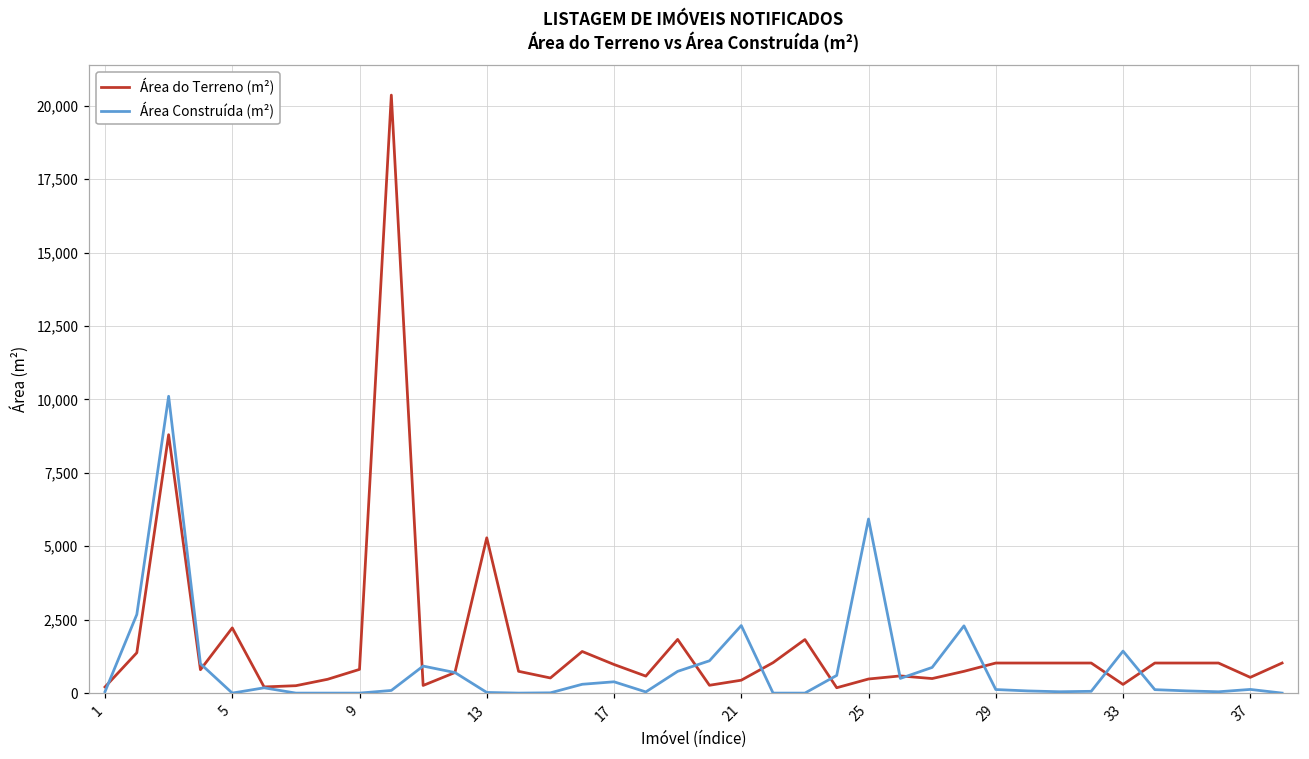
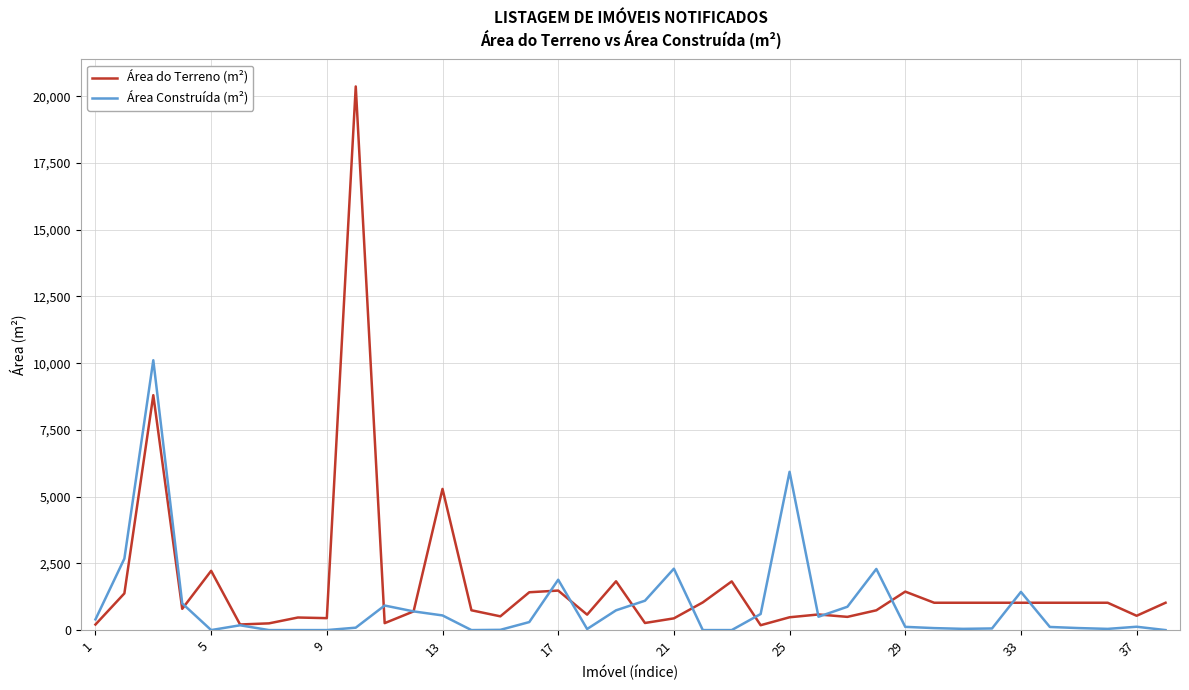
Área Construída (m²), 1: 0 -> 400
Área do Terreno (m²), 9: 800 -> 400
Área Construída (m²), 13: 0 -> 500
Área do Terreno (m²), 17: 1,000 -> 1,500
Área Construída (m²), 17: 400 -> 1,900
Área do Terreno (m²), 29: 1,000 -> 1,400
Área do Terreno (m²), 33: 300 -> 1,000
